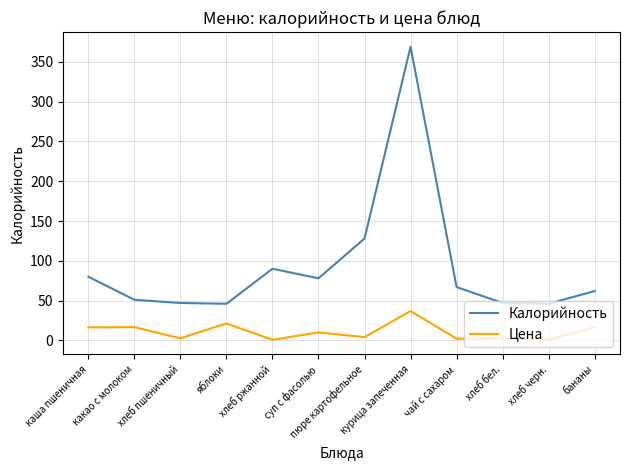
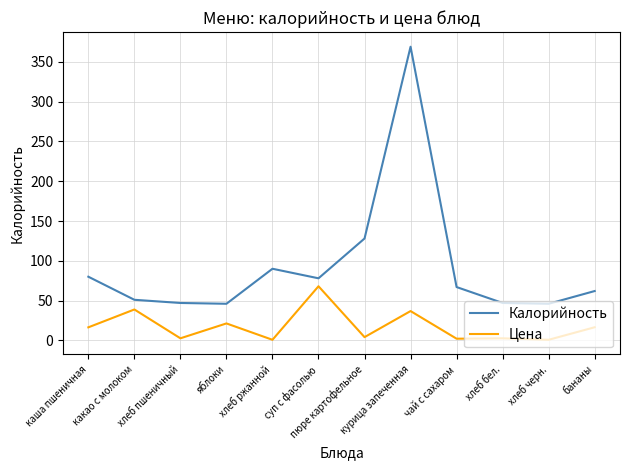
Цена, какао с молоком: 20 -> 40
Цена, суп с фасолью: 10 -> 70
